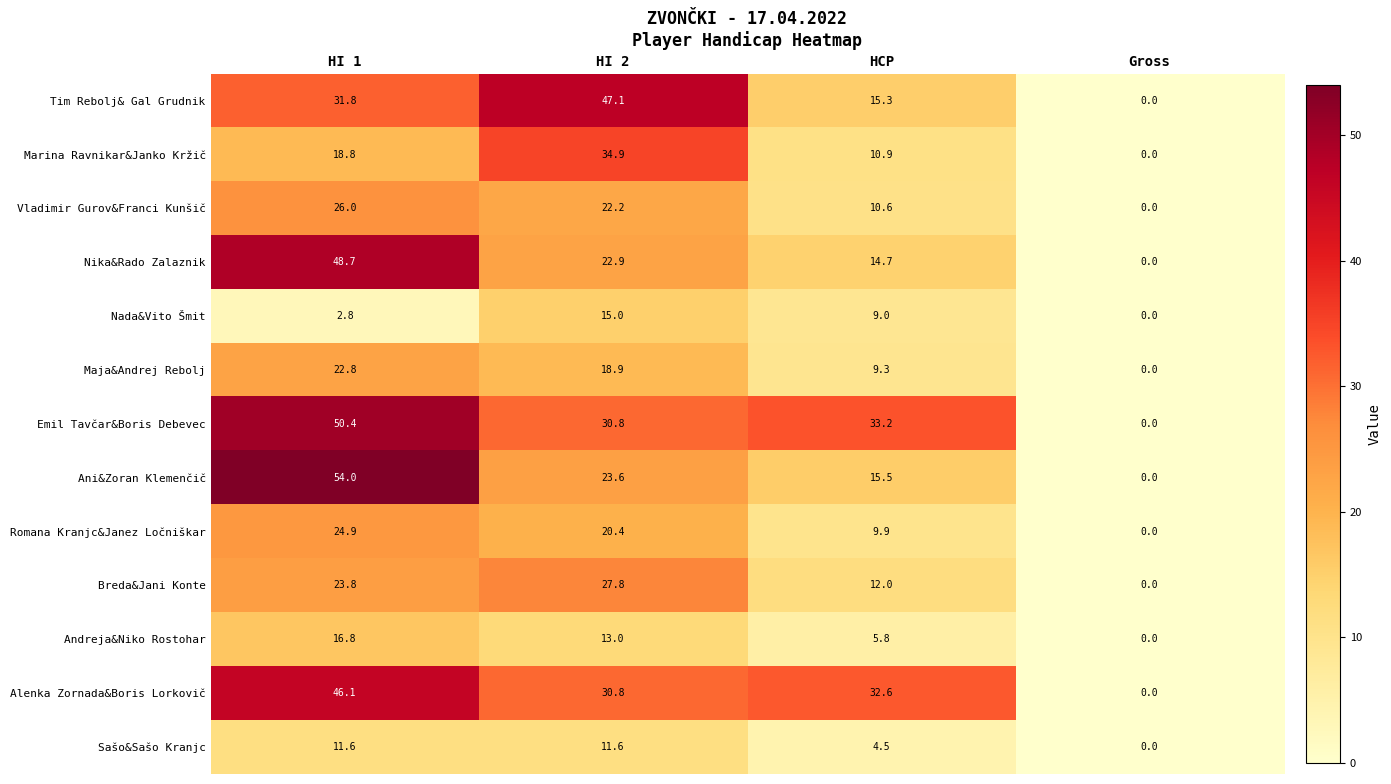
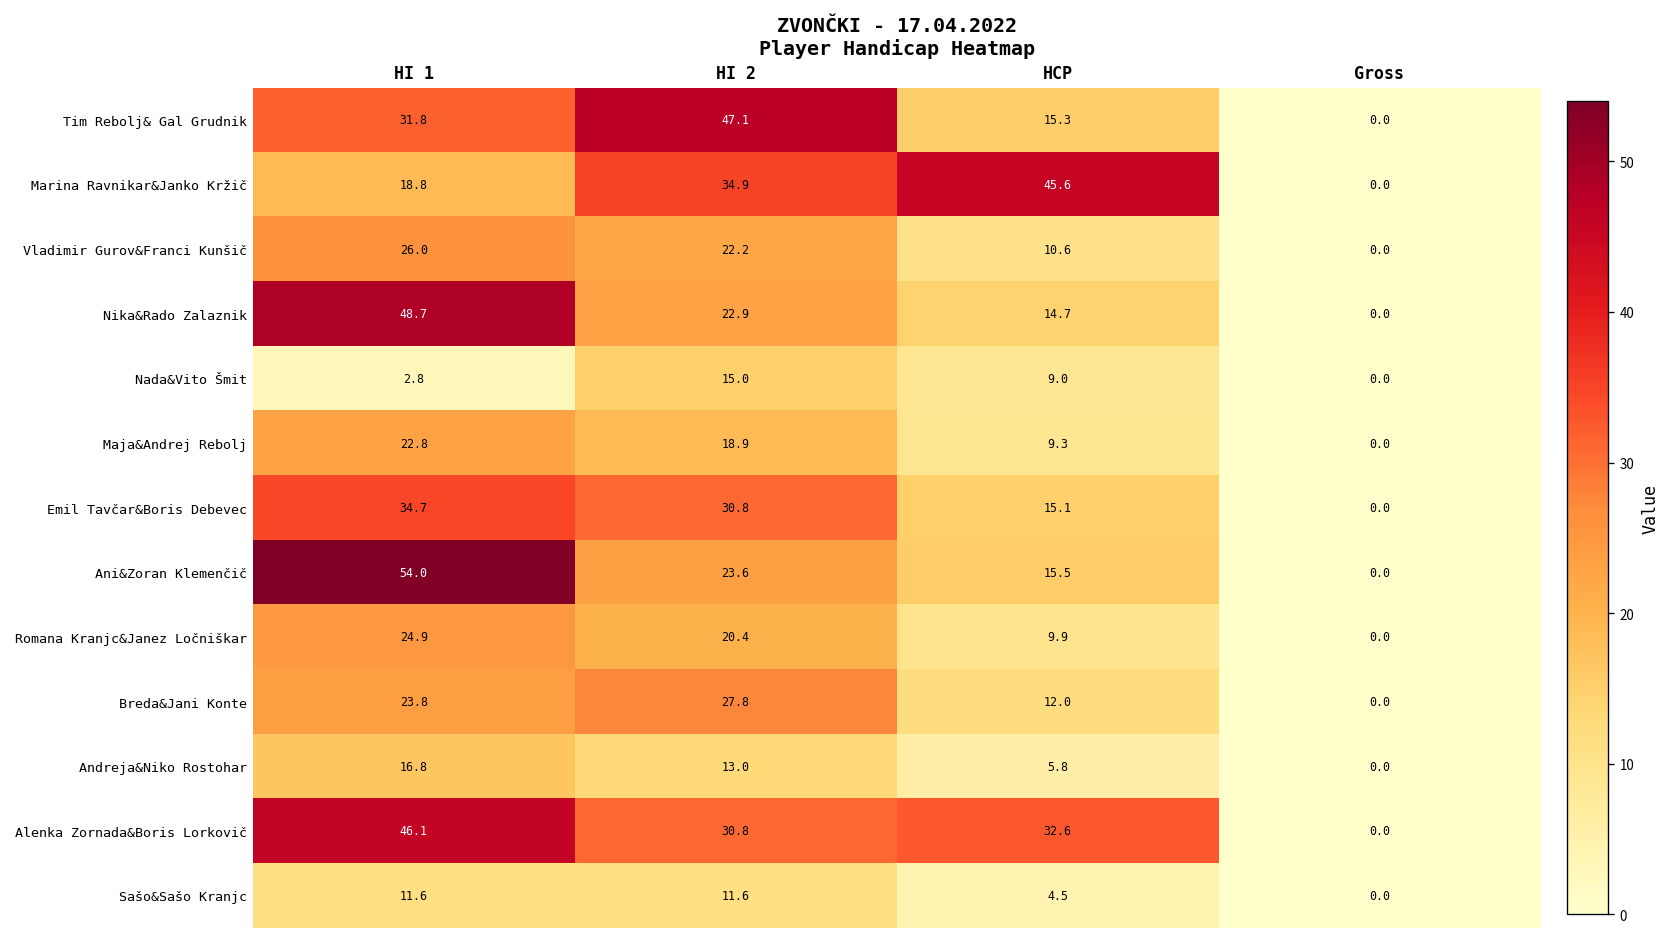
Marina Ravnikar&Janko Kržič, HCP: 10.9 -> 45.6
Emil Tavčar&Boris Debevec, HI 1: 50.4 -> 34.7
Emil Tavčar&Boris Debevec, HCP: 33.2 -> 15.1
